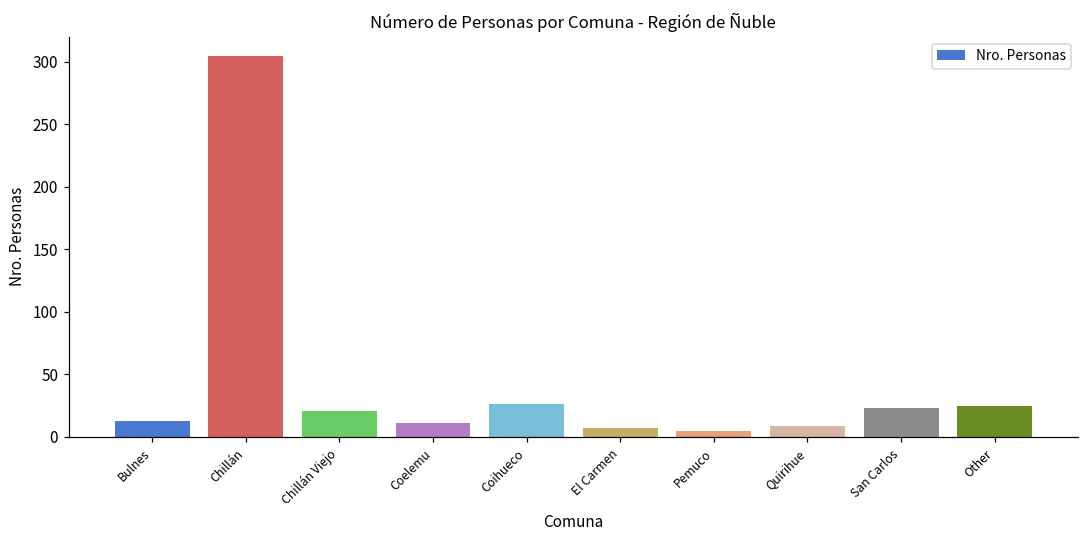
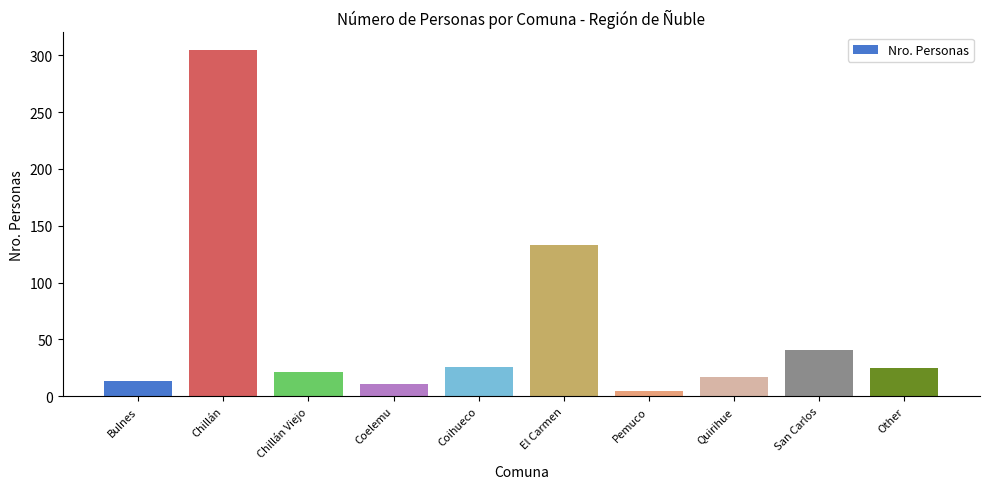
El Carmen: 7 -> 133
Quirihue: 9 -> 17
San Carlos: 23 -> 41
